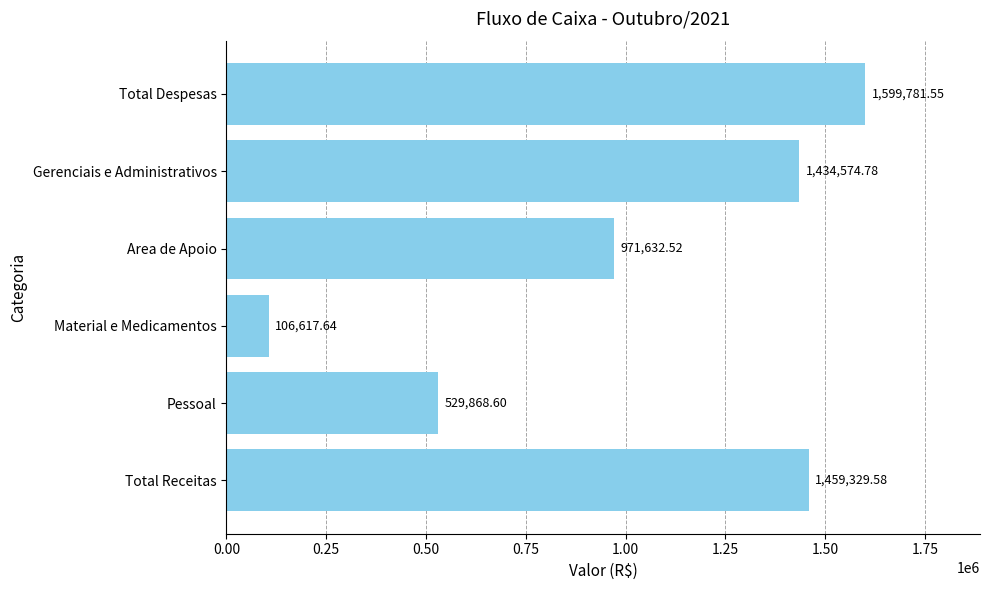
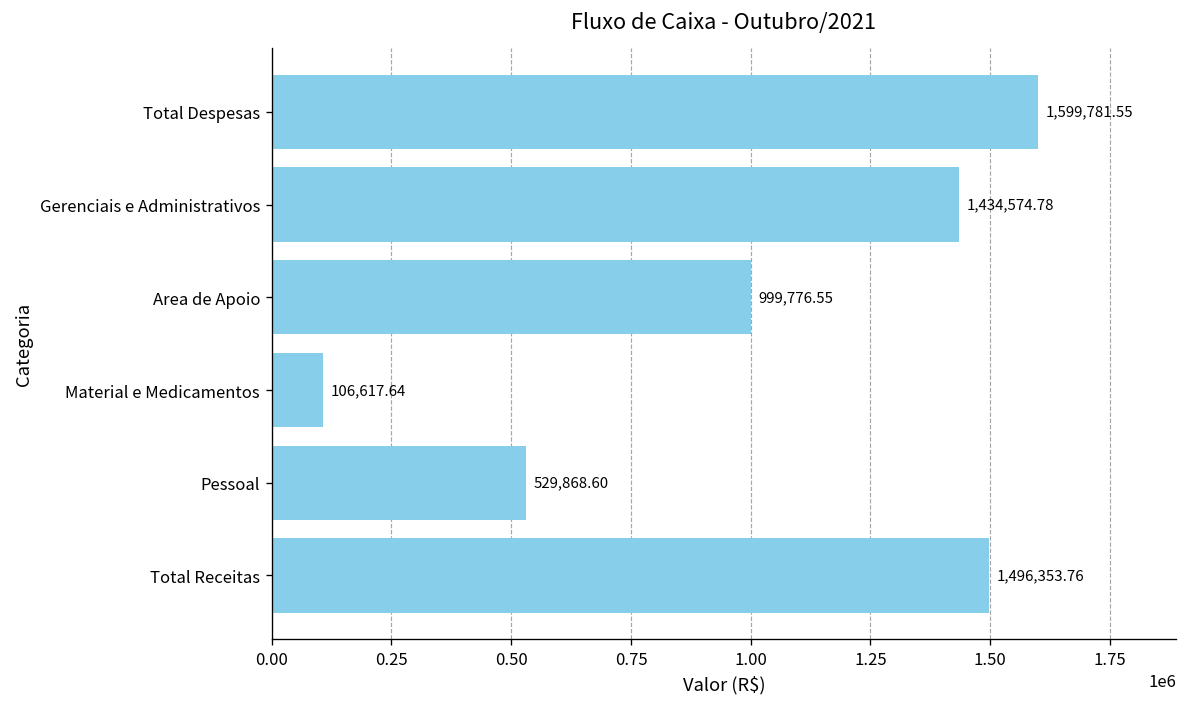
Area de Apoio: 971,632.52 -> 999,776.55
Total Receitas: 1,459,329.58 -> 1,496,353.76
